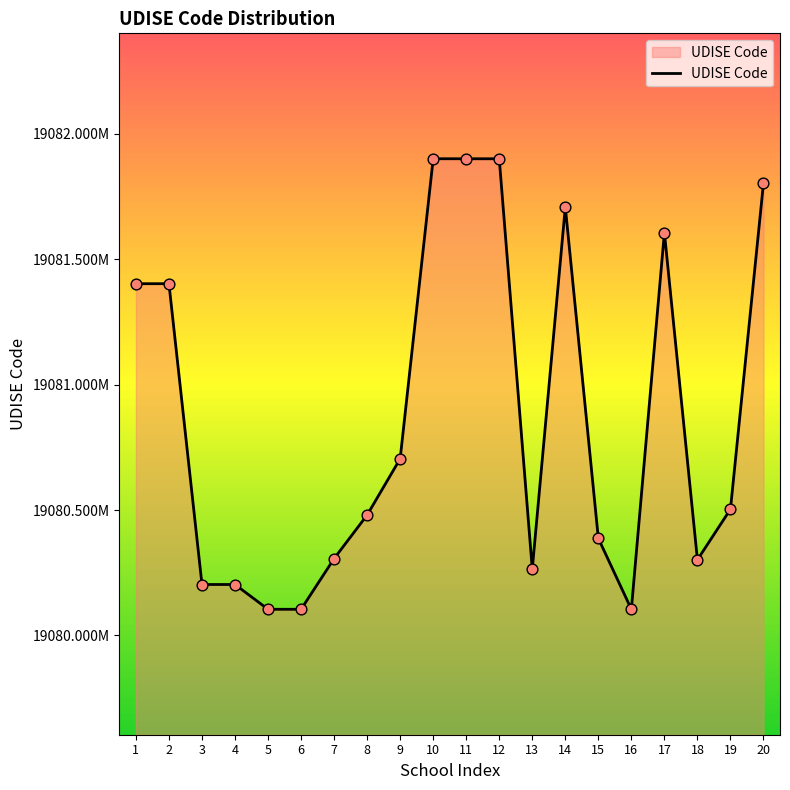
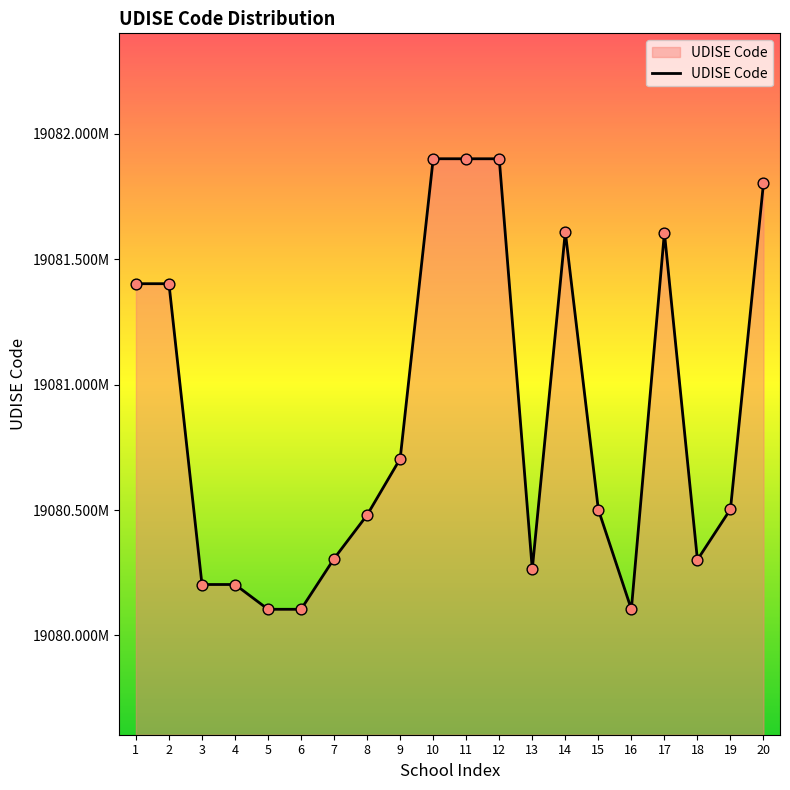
14: 19081710000 -> 19081610000
15: 19080390000 -> 19080500000
